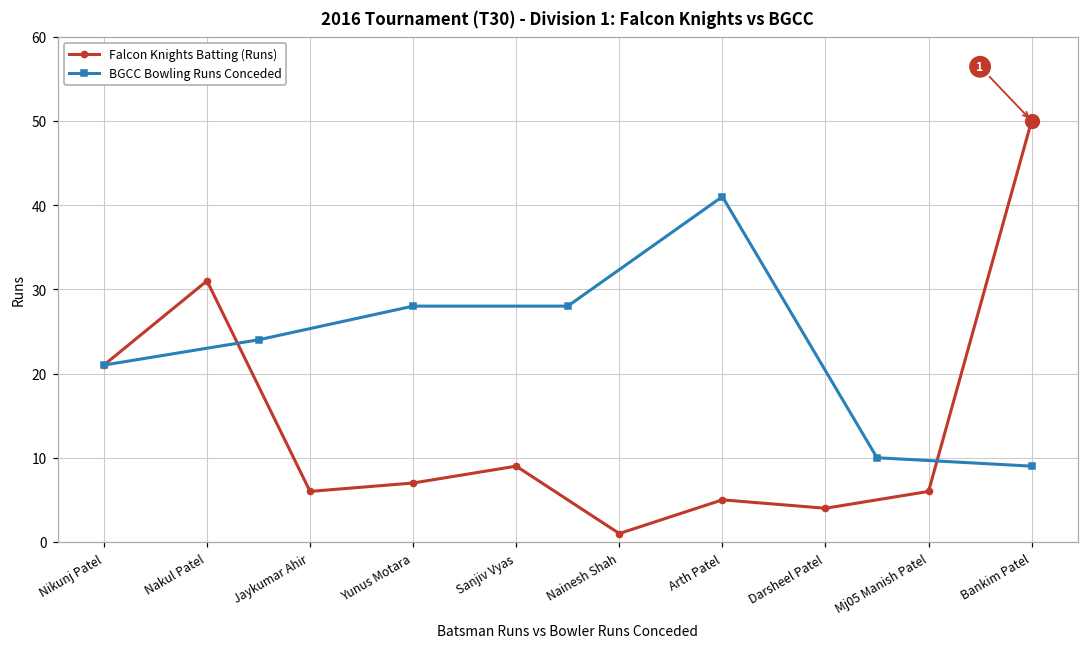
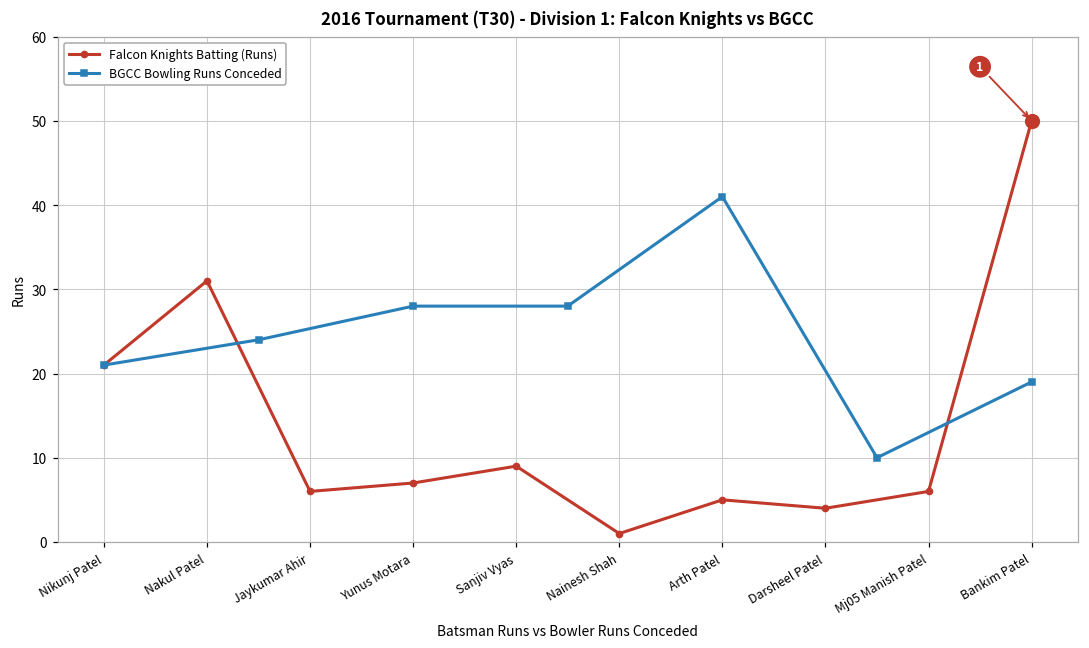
BGCC Bowling Runs Conceded, Bankim Patel: 9 -> 19
